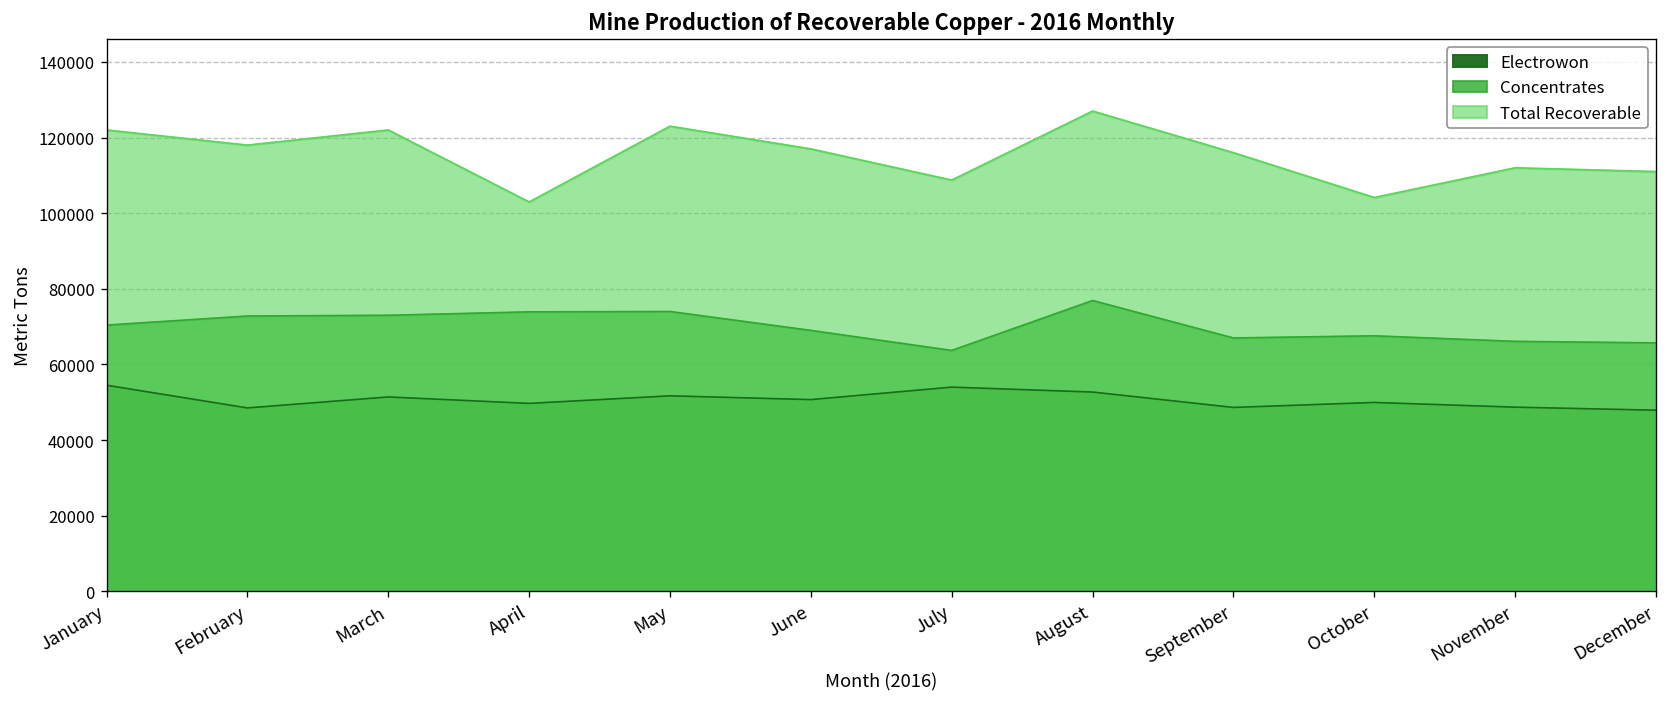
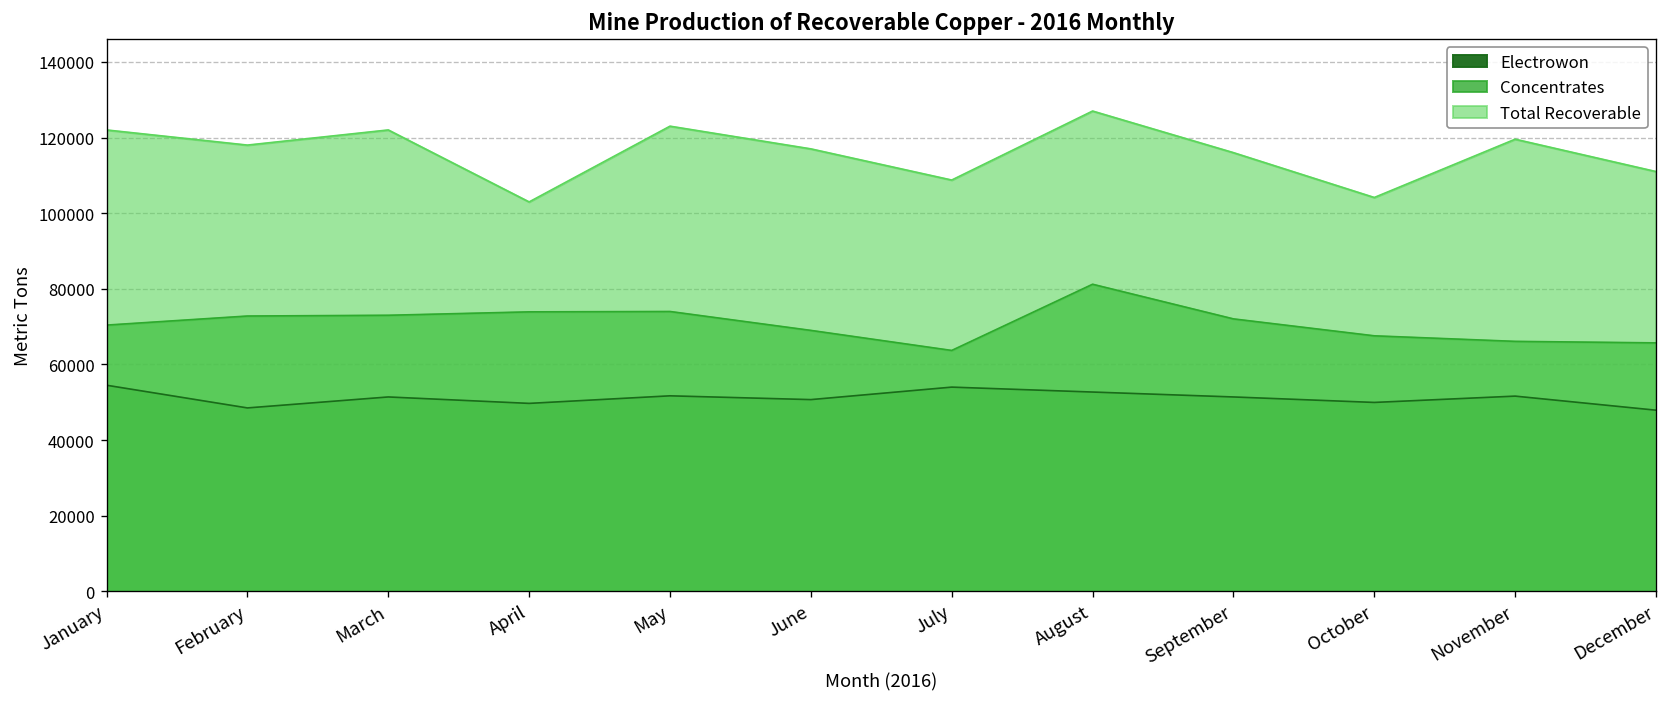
Concentrates, August: 77000 -> 81000
Electrowon, September: 49000 -> 51000
Concentrates, September: 67000 -> 72000
Electrowon, November: 49000 -> 52000
Total Recoverable, November: 112000 -> 120000
